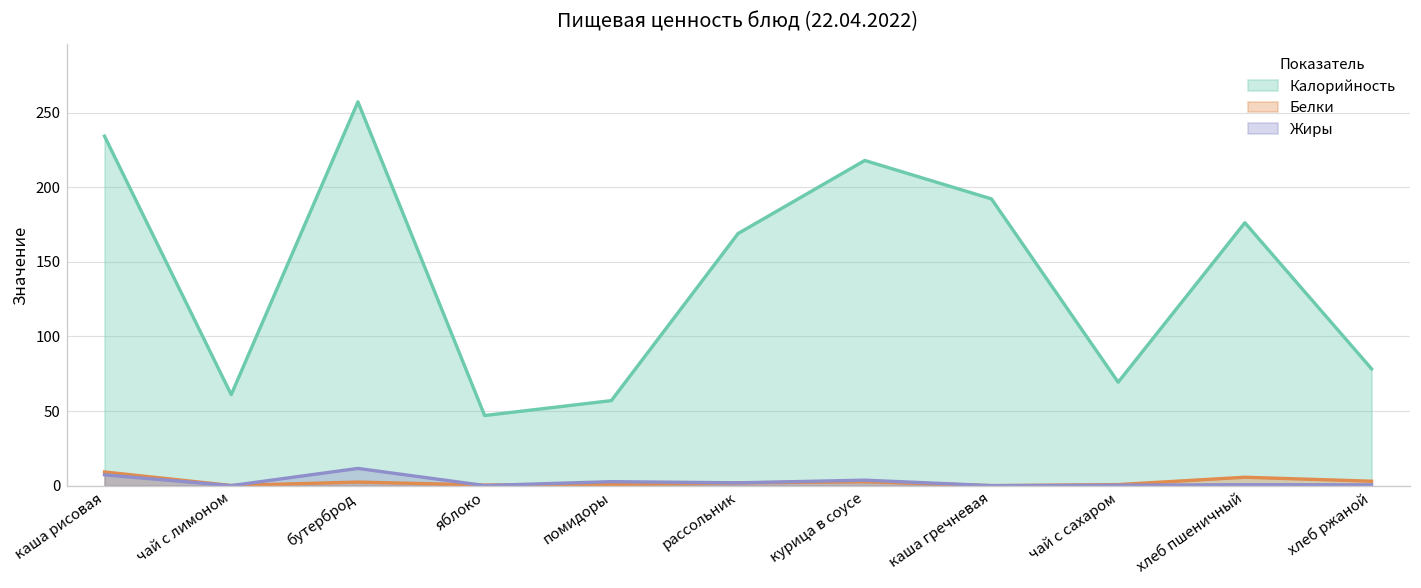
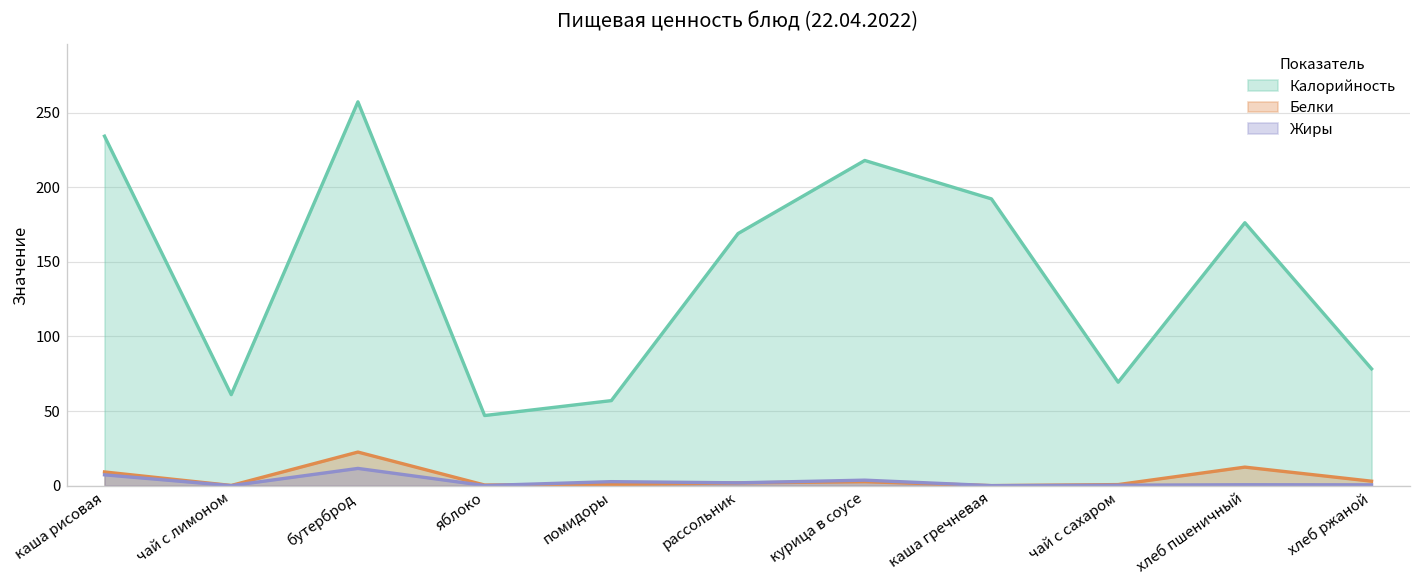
Белки, бутерброд: 2 -> 23
Белки, хлеб пшеничный: 6 -> 12
